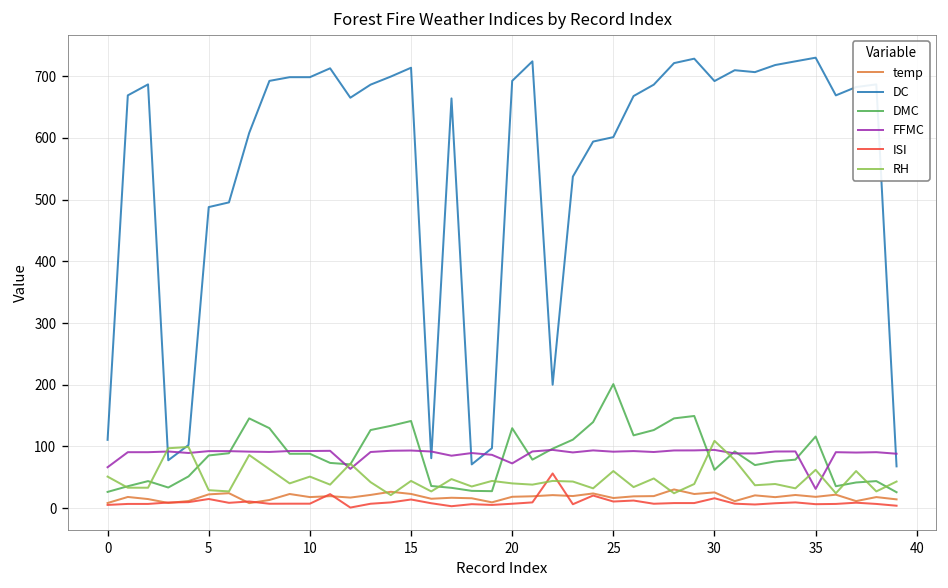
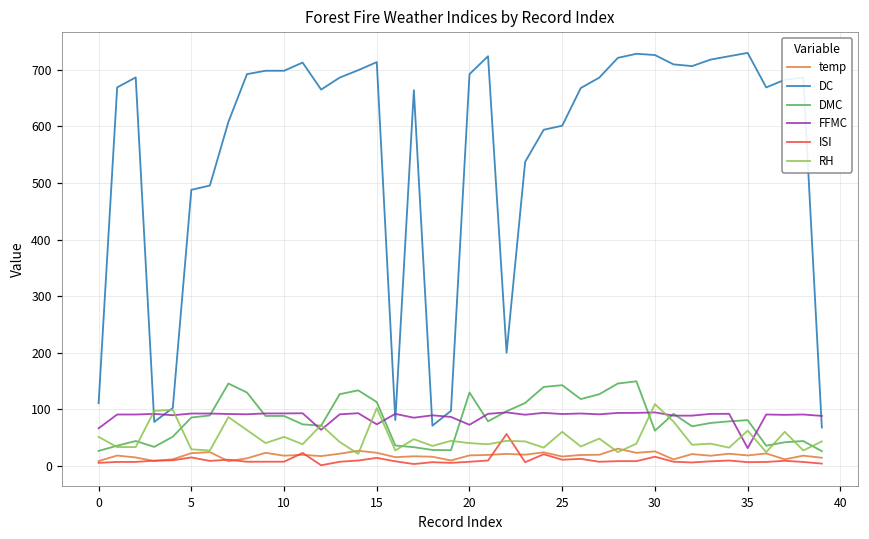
DMC, 15: 140 -> 110
FFMC, 15: 90 -> 70
RH, 15: 40 -> 100
DMC, 25: 200 -> 140
DC, 30: 690 -> 730
DMC, 35: 120 -> 80
